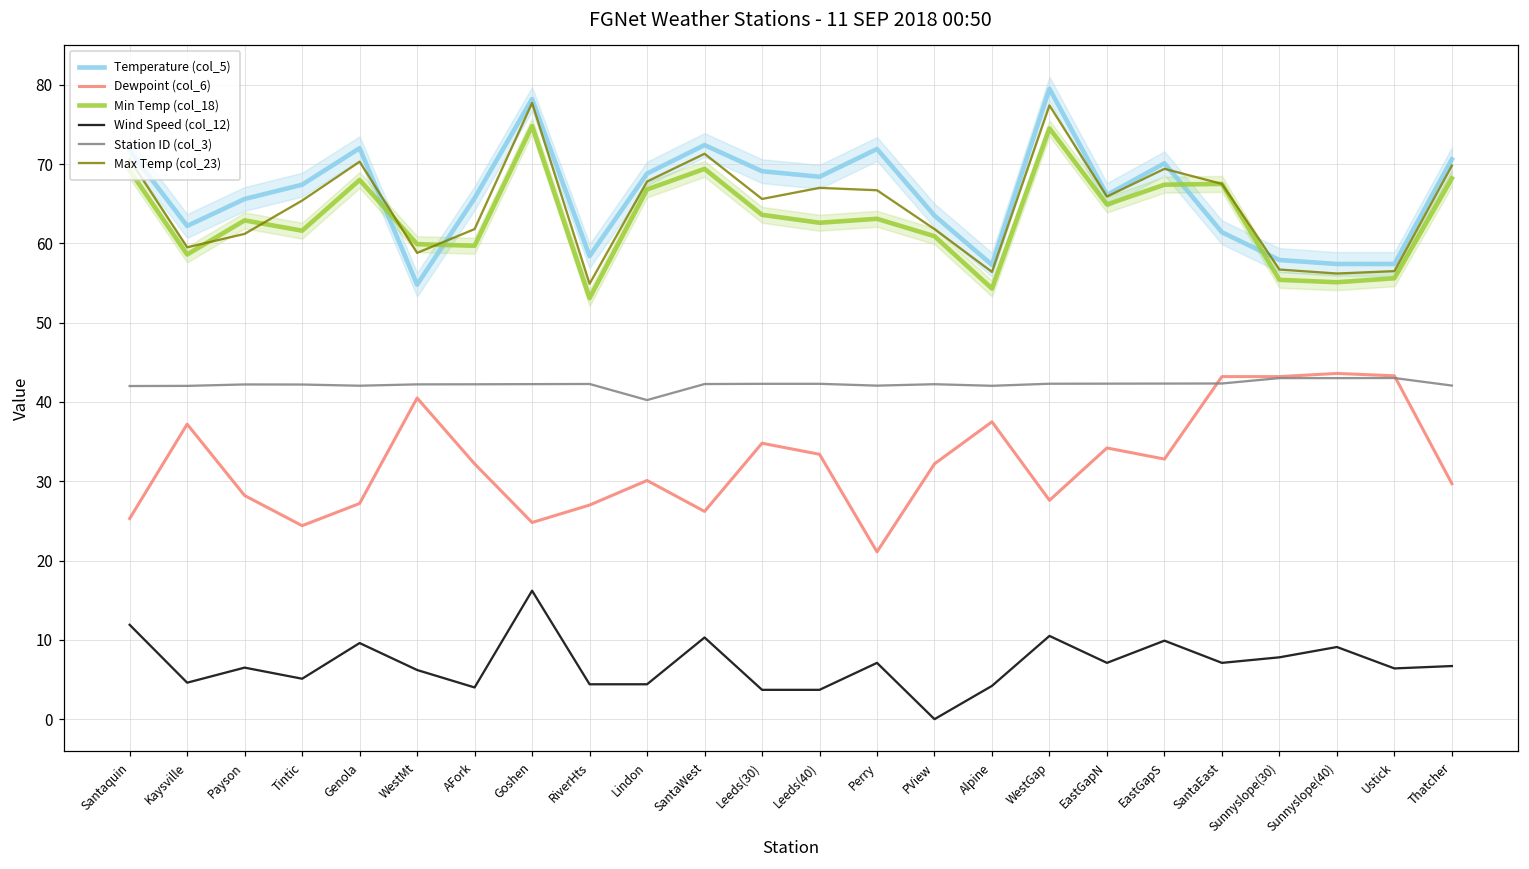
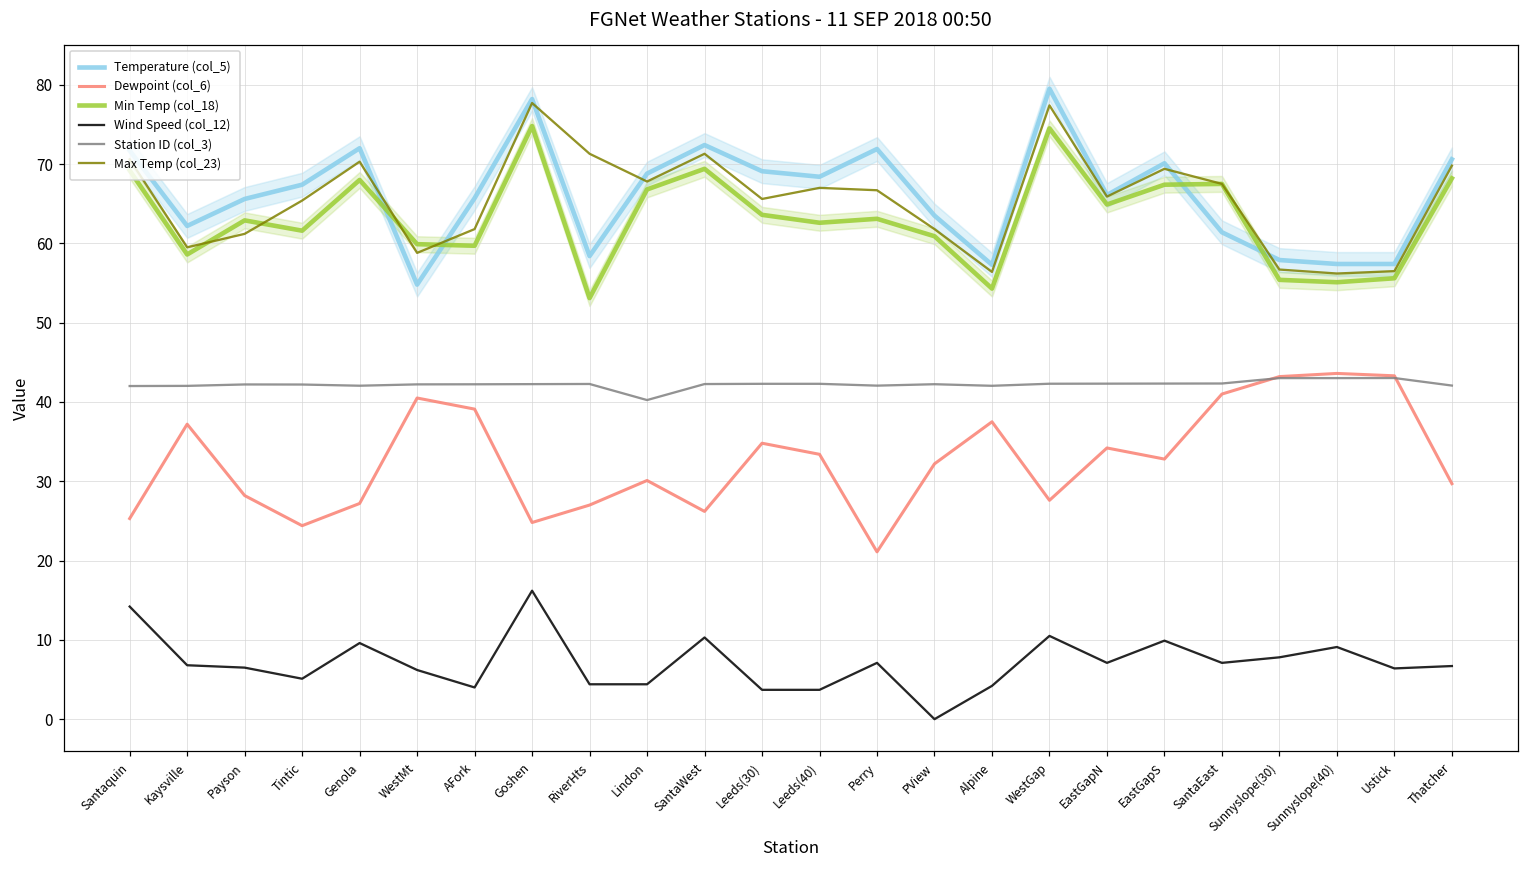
Wind Speed (col_12), Santaquin: 12 -> 14
Wind Speed (col_12), Kaysville: 5 -> 7
Dewpoint (col_6), AFork: 32 -> 39
Max Temp (col_23), RiverHts: 55 -> 71
Dewpoint (col_6), SantaEast: 43 -> 41
